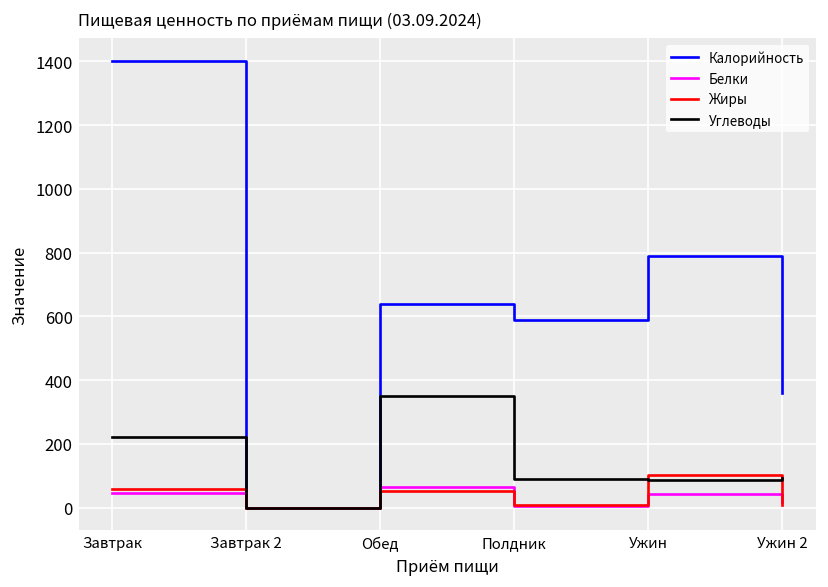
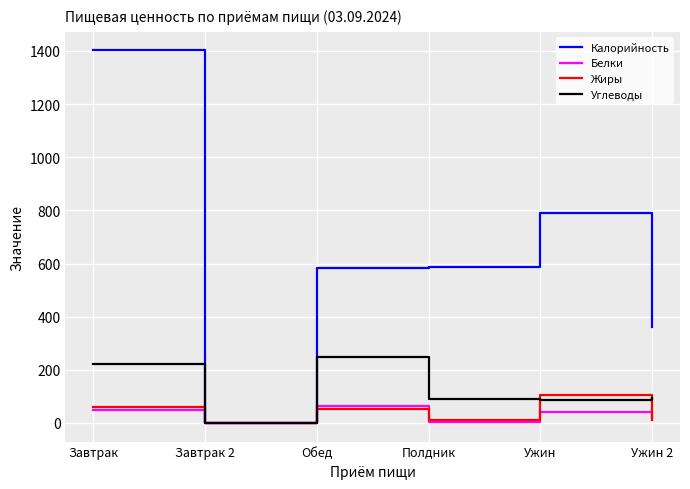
Калорийность, Обед: 640 -> 580
Углеводы, Обед: 350 -> 250
